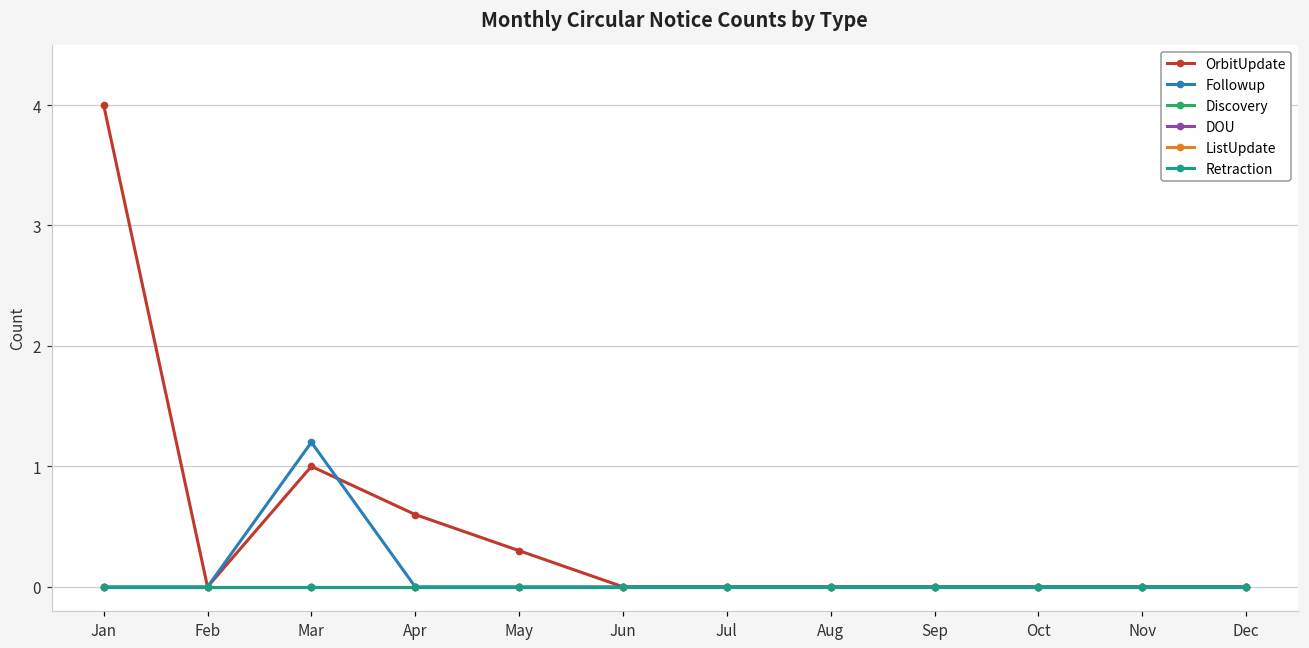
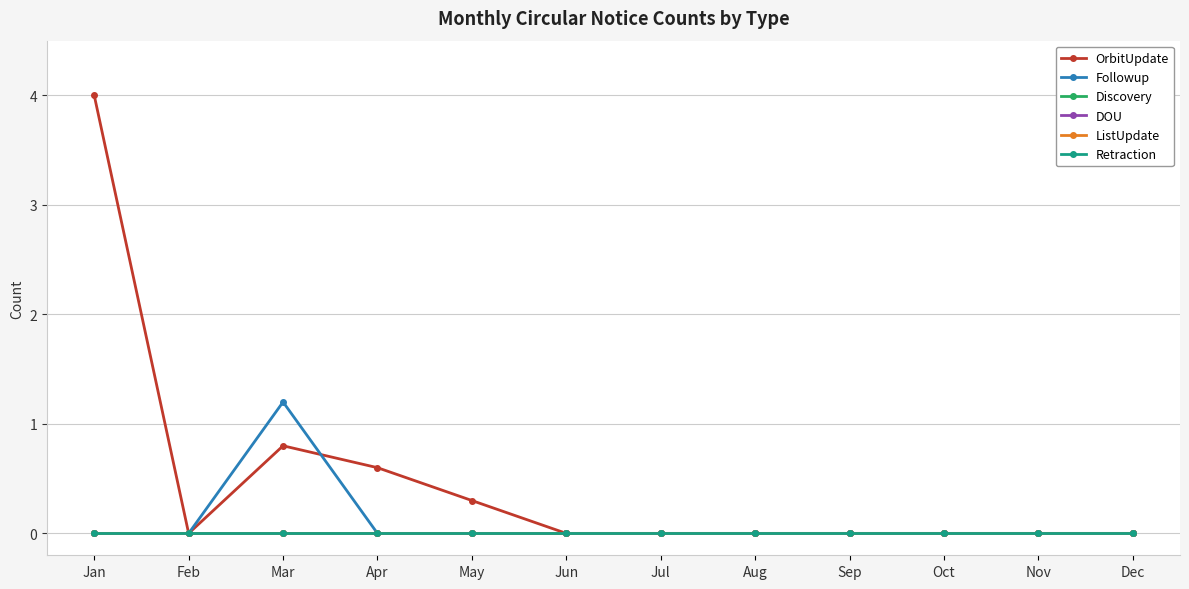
OrbitUpdate, Mar: 1.0 -> 0.8
